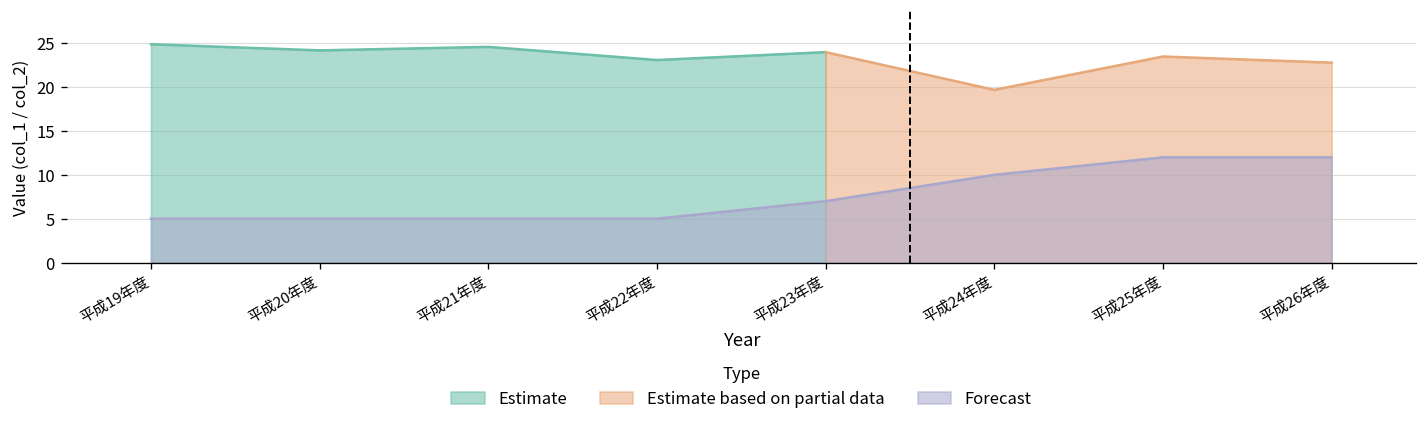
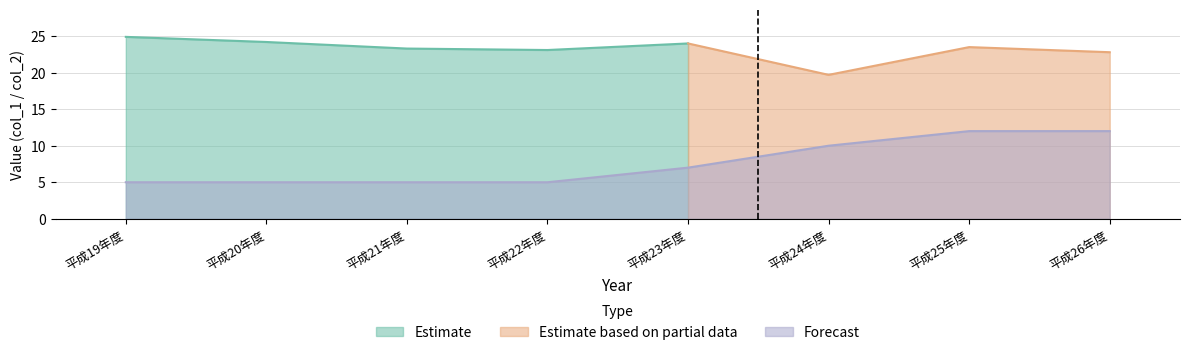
Estimate, 平成21年度: 25 -> 23
